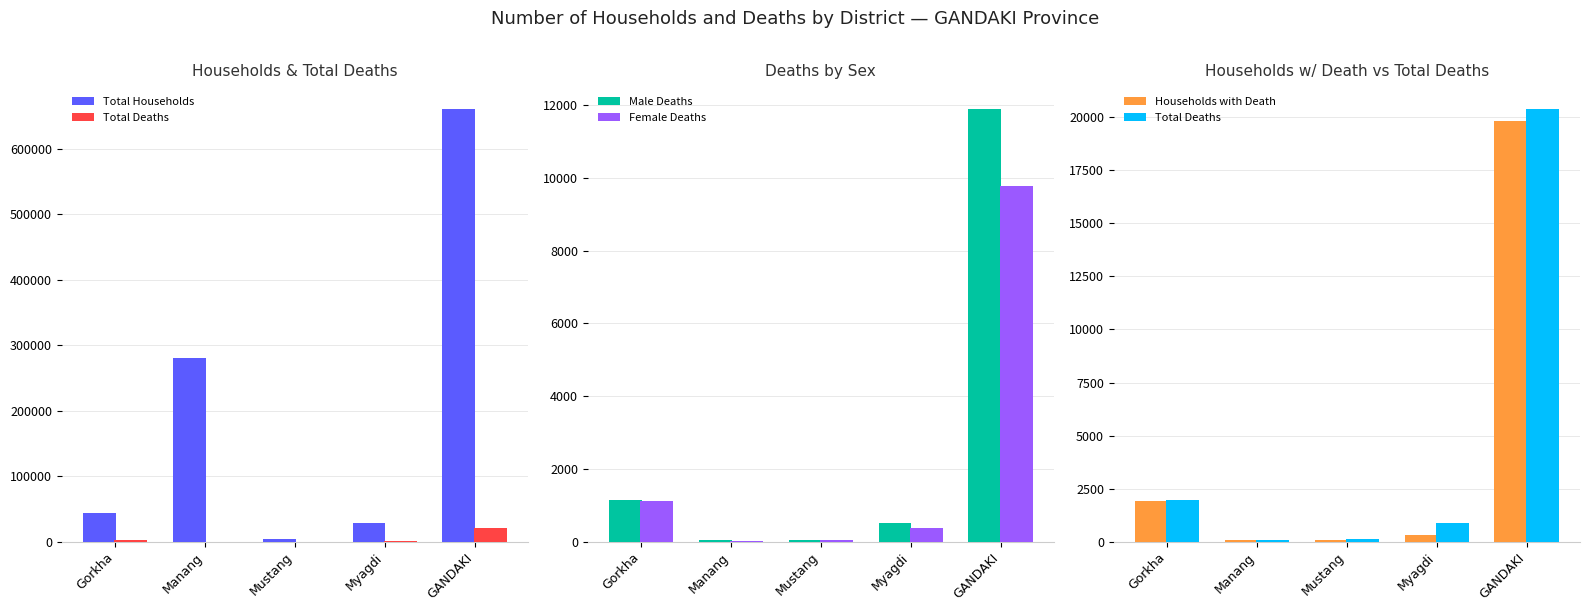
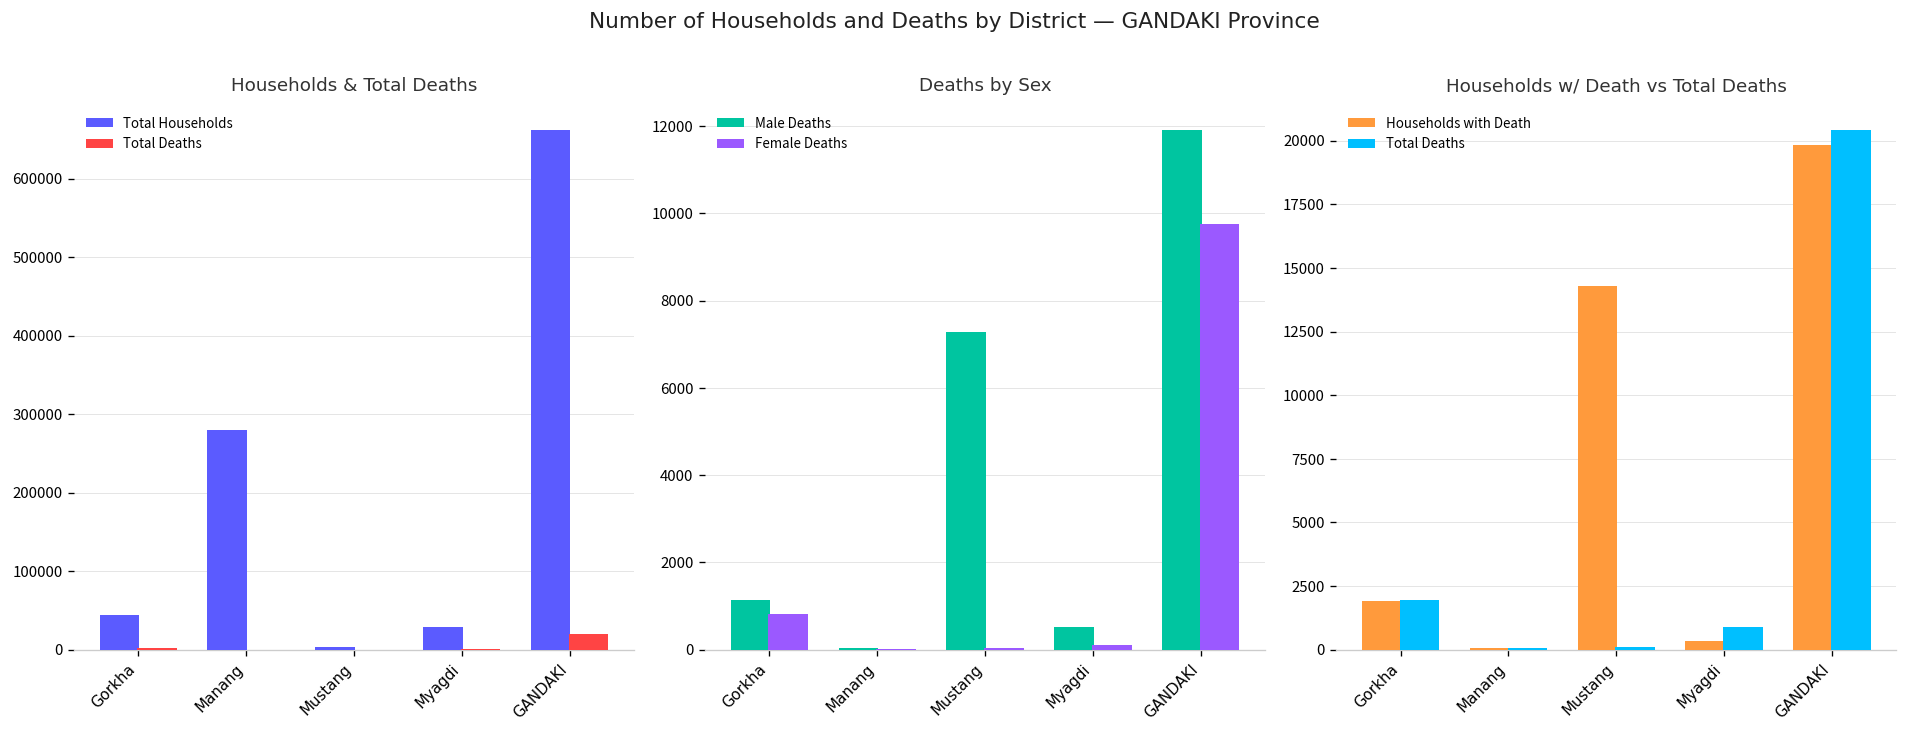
Deaths by Sex, Female Deaths, Gorkha: 1100 -> 800
Deaths by Sex, Male Deaths, Mustang: 100 -> 7300
Deaths by Sex, Female Deaths, Myagdi: 400 -> 100
Households w/ Death vs Total Deaths, Households with Death, Mustang: 100 -> 14300
